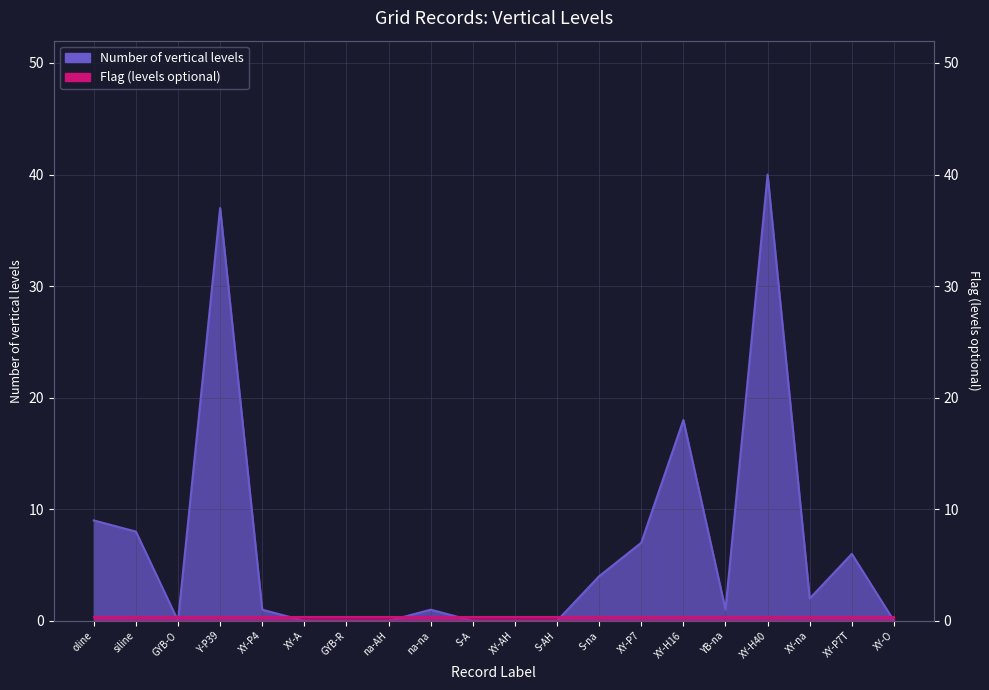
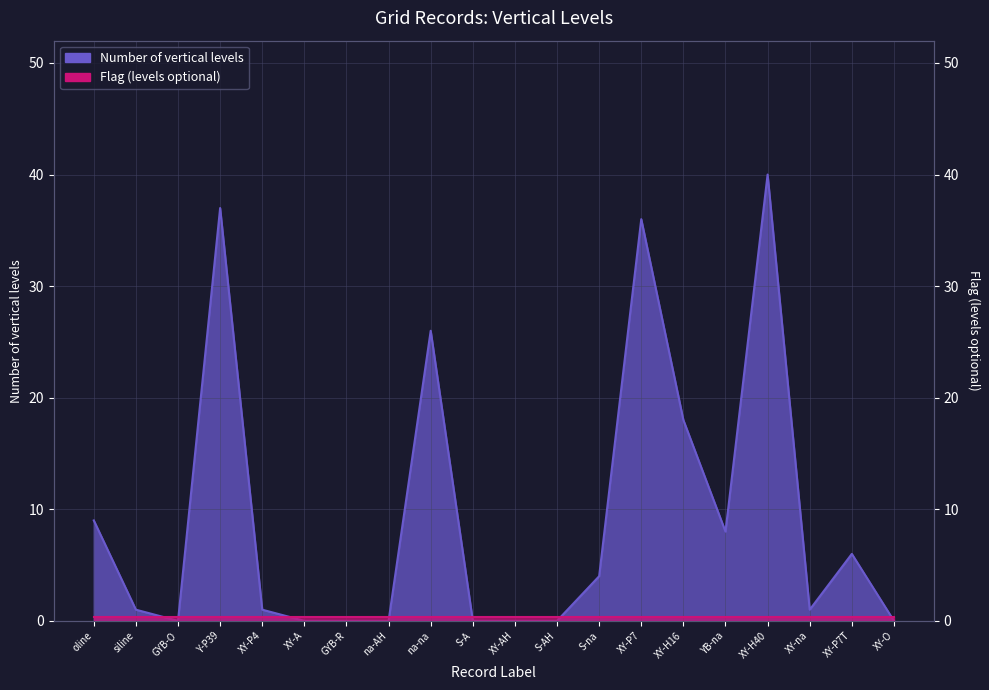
Number of vertical levels, siline: 8 -> 1
Number of vertical levels, na-na: 1 -> 26
Number of vertical levels, XY-P7: 7 -> 36
Number of vertical levels, YB-na: 1 -> 8
Number of vertical levels, XY-na: 2 -> 1
